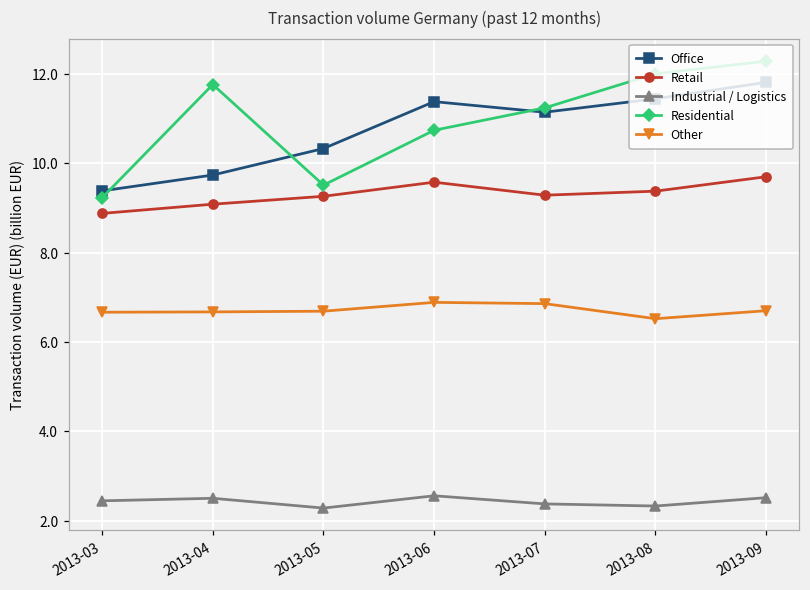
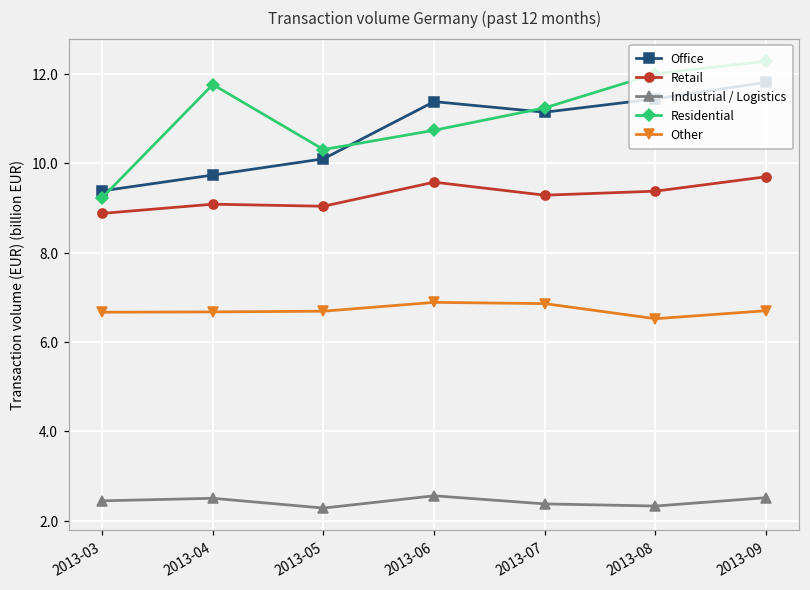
Office, 2013-05: 10.3 -> 10.1
Retail, 2013-05: 9.3 -> 9.0
Residential, 2013-05: 9.5 -> 10.3
